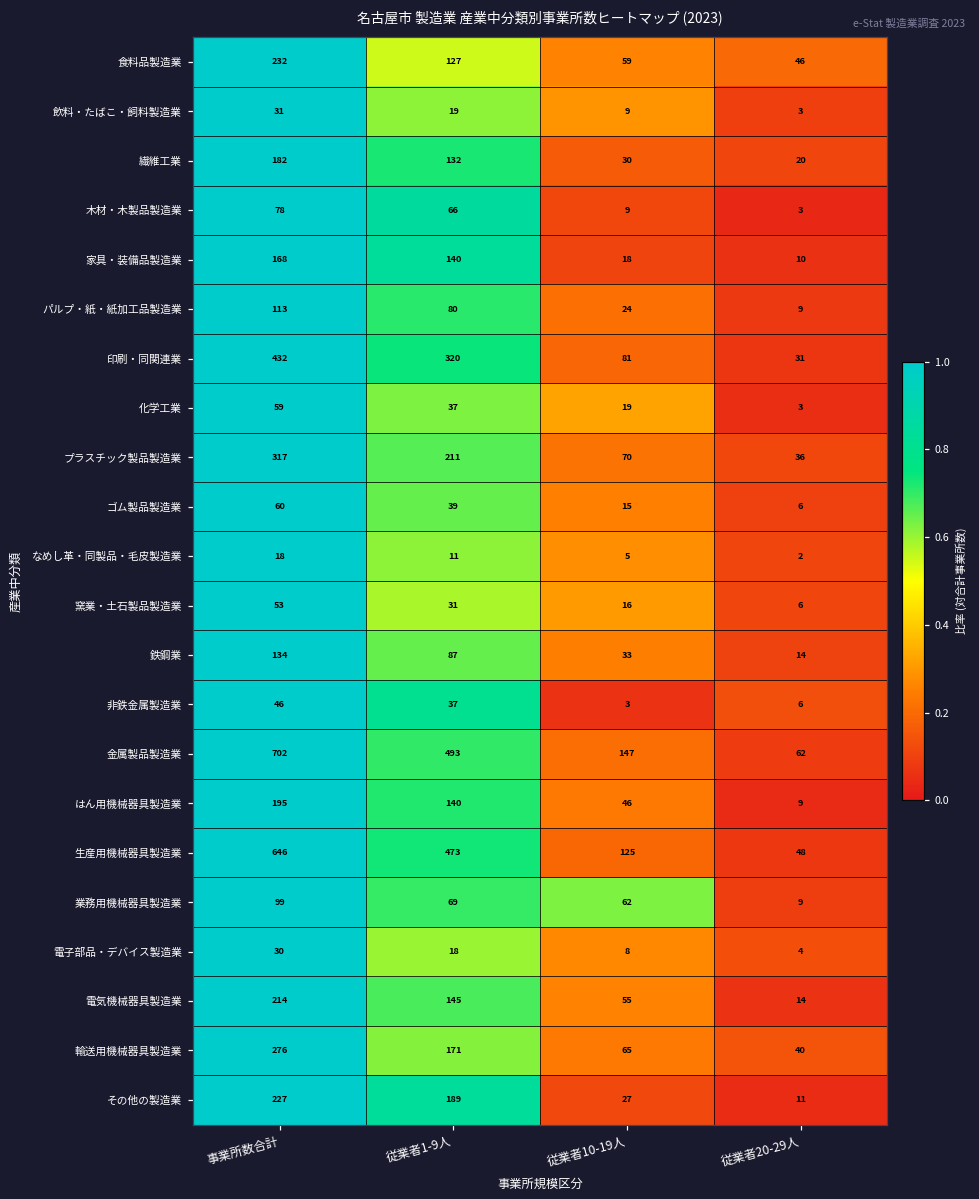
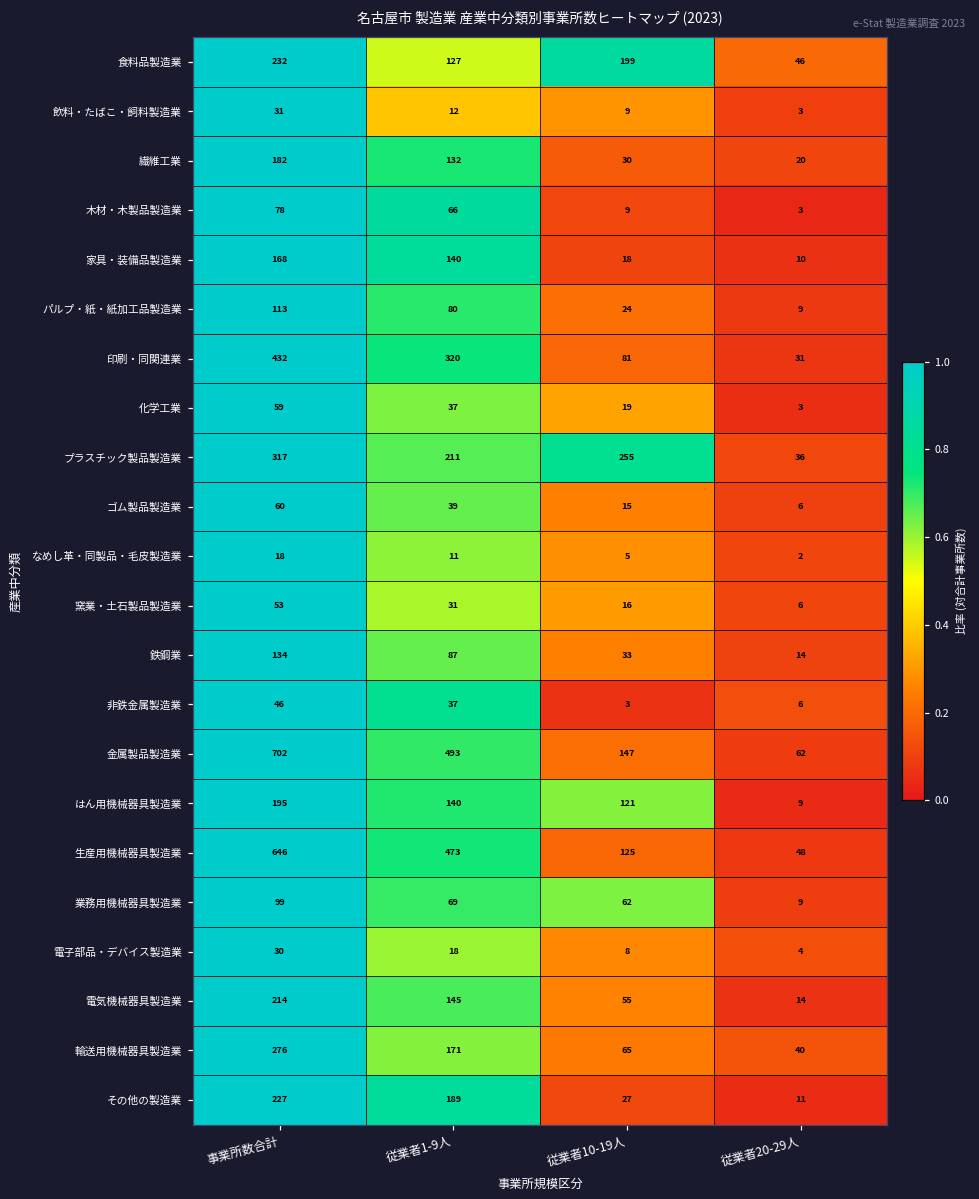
食料品製造業, 従業者10-19人: 59 -> 199
飲料・たばこ・飼料製造業, 従業者1-9人: 19 -> 12
プラスチック製品製造業, 従業者10-19人: 70 -> 255
はん用機械器具製造業, 従業者10-19人: 46 -> 121
